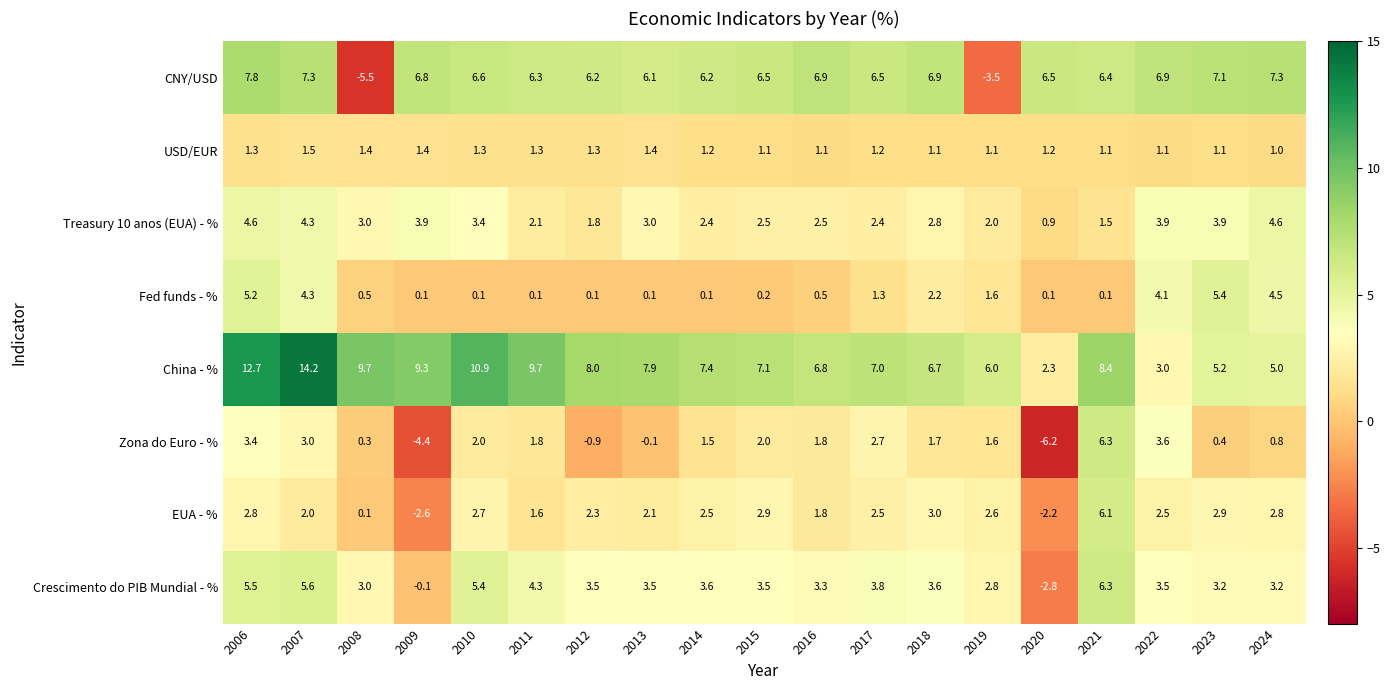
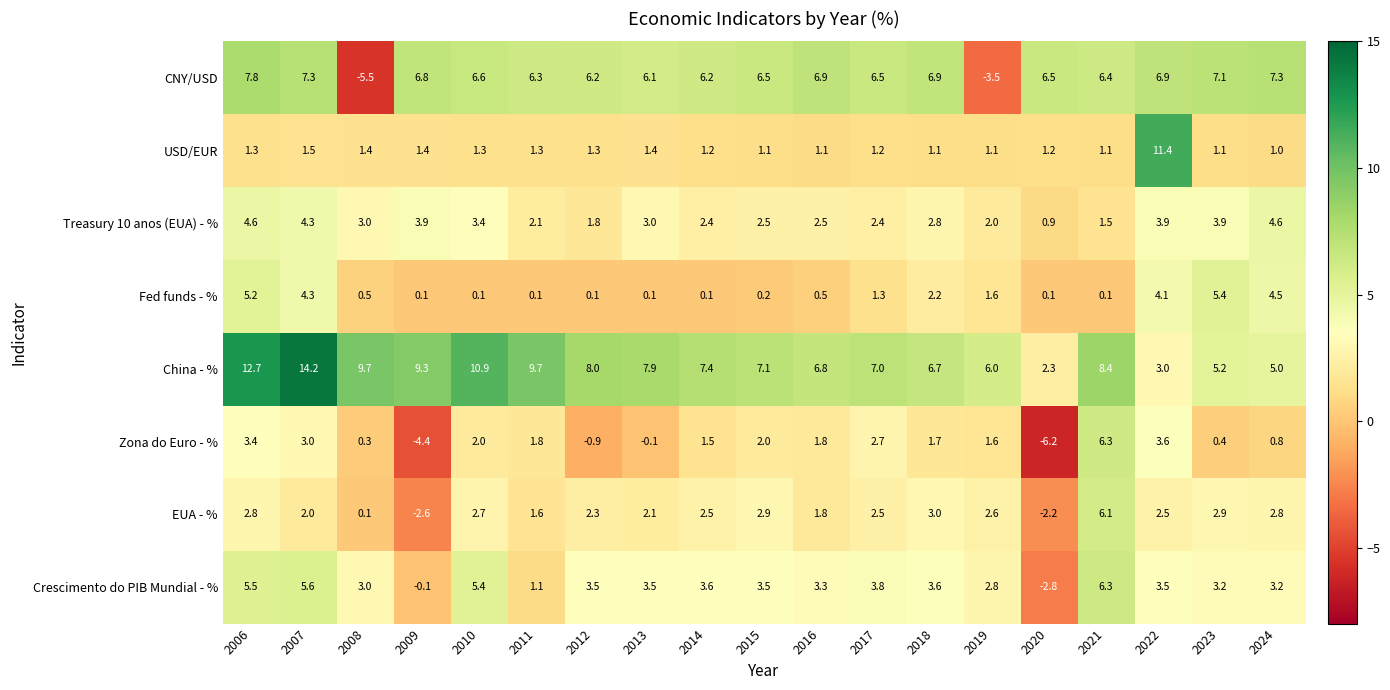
USD/EUR, 2022: 1.1 -> 11.4
Crescimento do PIB Mundial - %, 2011: 4.3 -> 1.1
